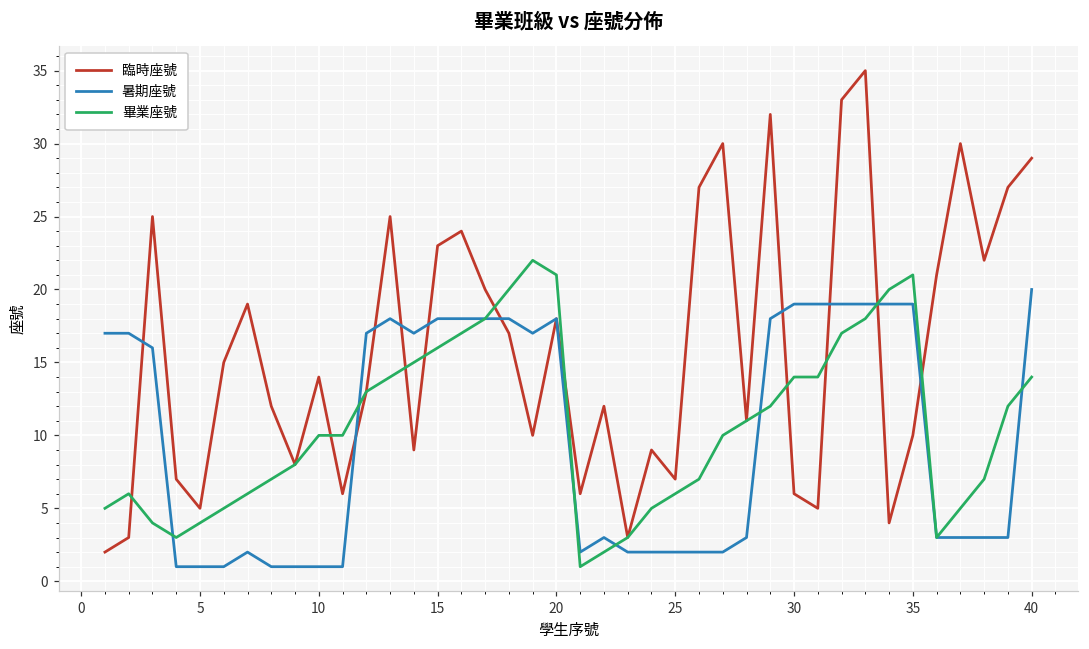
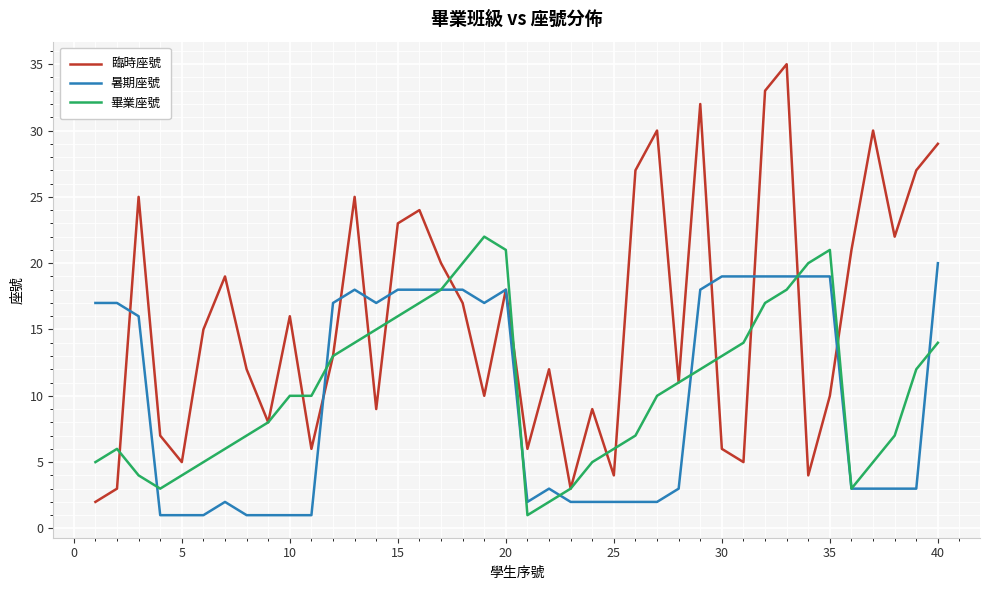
臨時座號, 10: 14 -> 16
臨時座號, 25: 7 -> 4
畢業座號, 30: 14 -> 13
